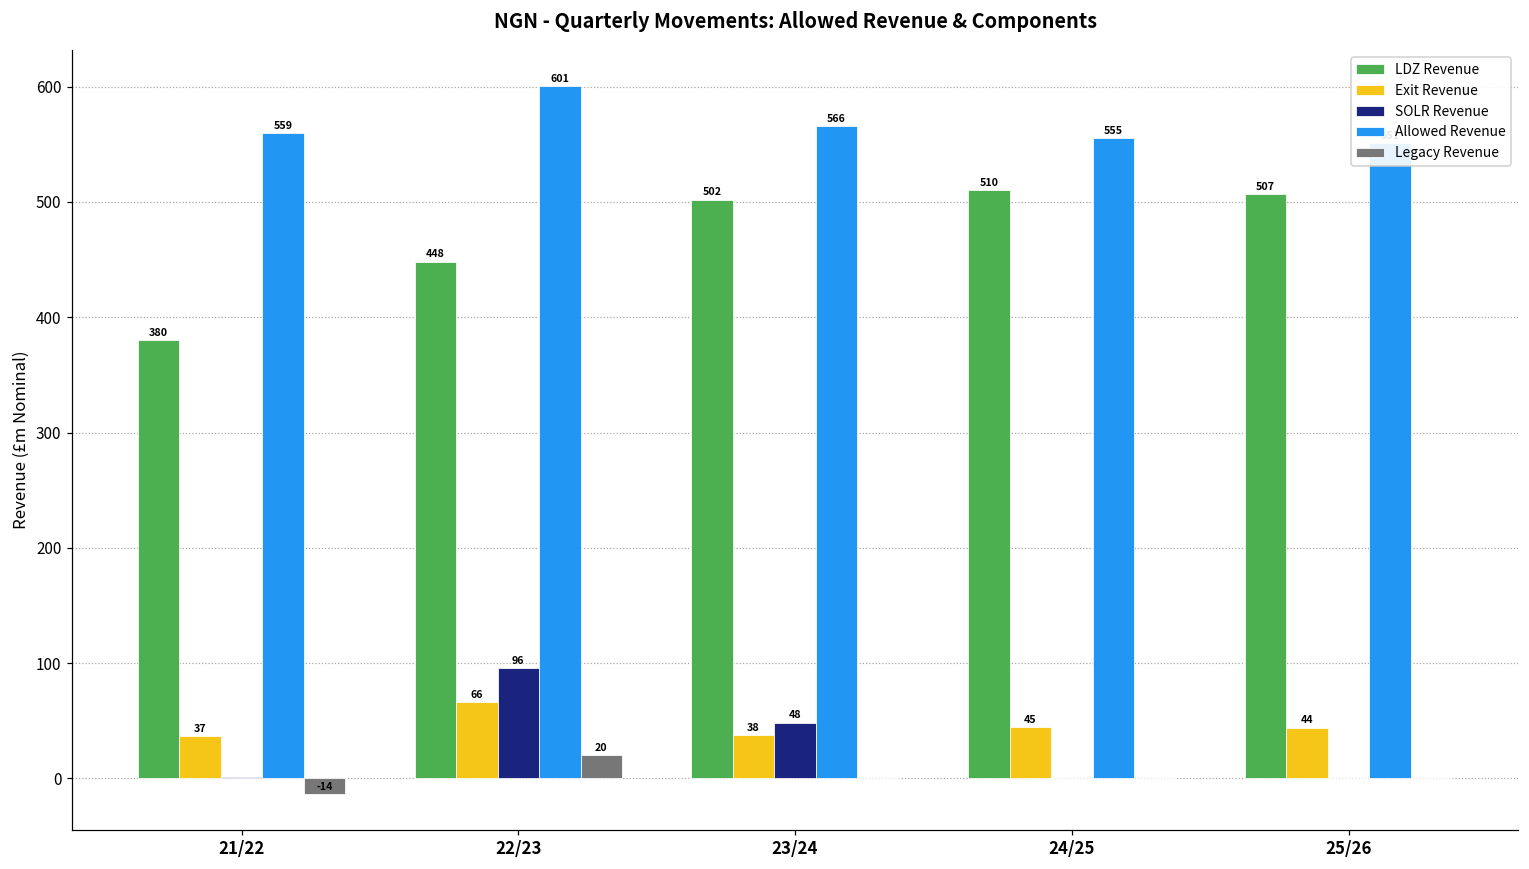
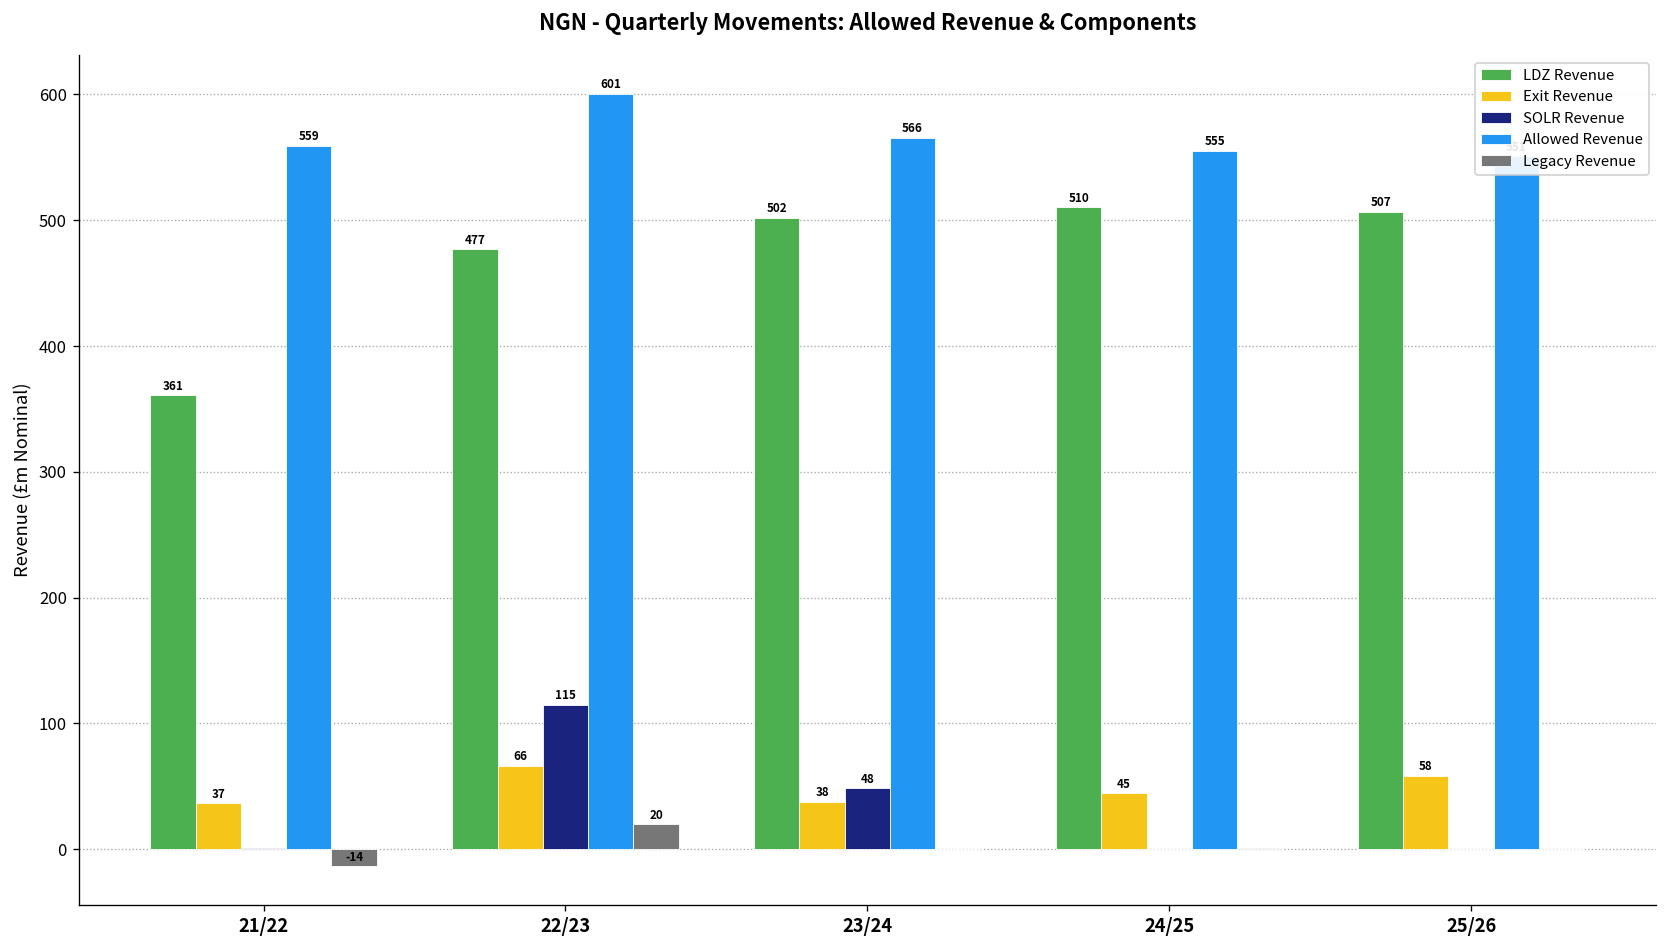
LDZ Revenue, 21/22: 380 -> 361
LDZ Revenue, 22/23: 448 -> 477
SOLR Revenue, 22/23: 96 -> 115
Exit Revenue, 25/26: 44 -> 58
